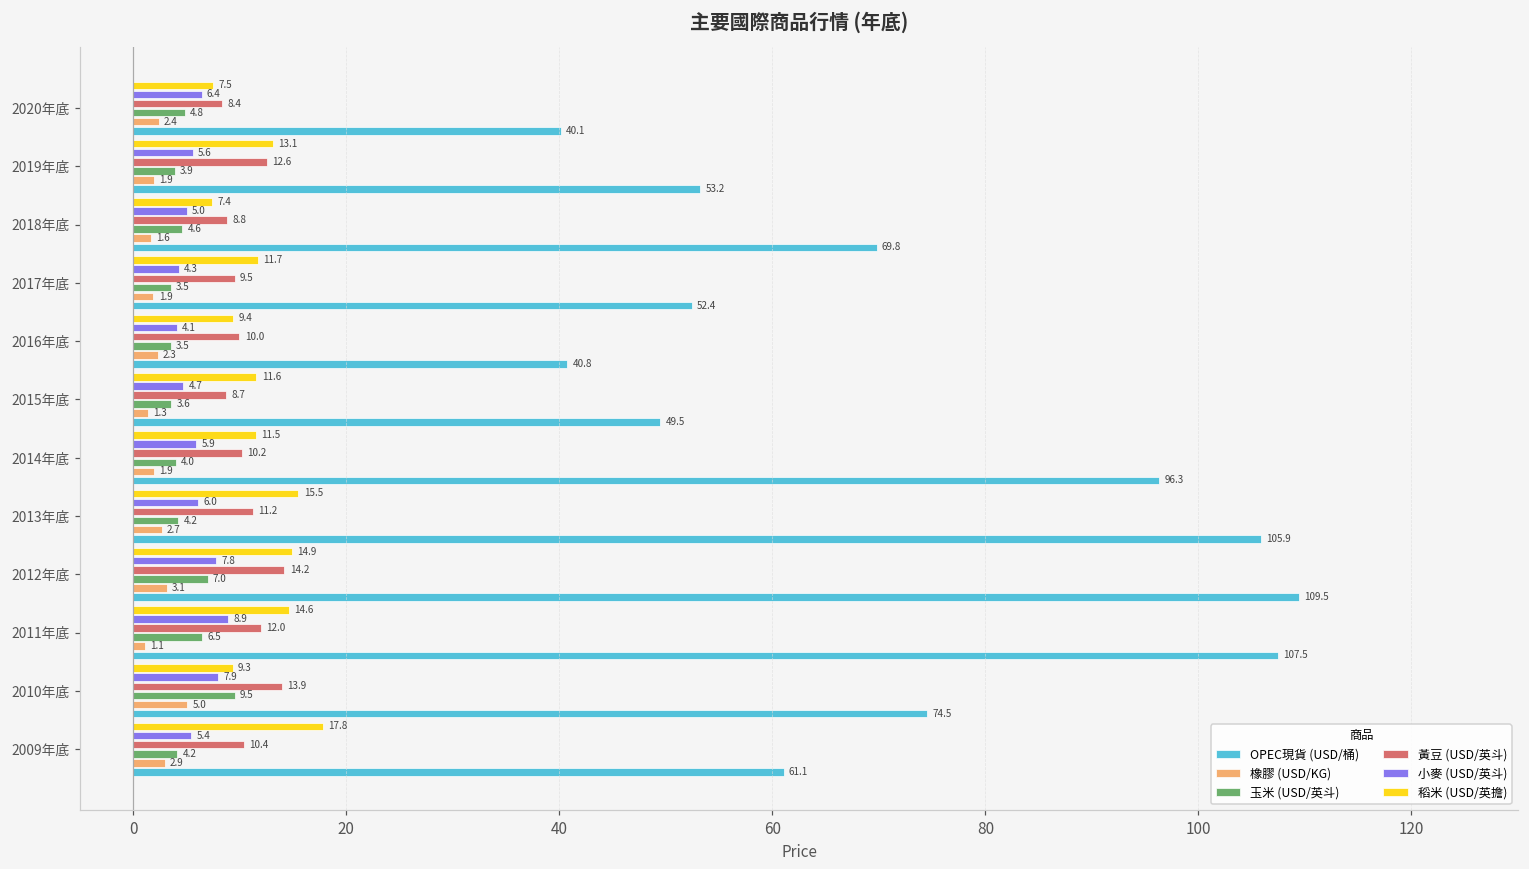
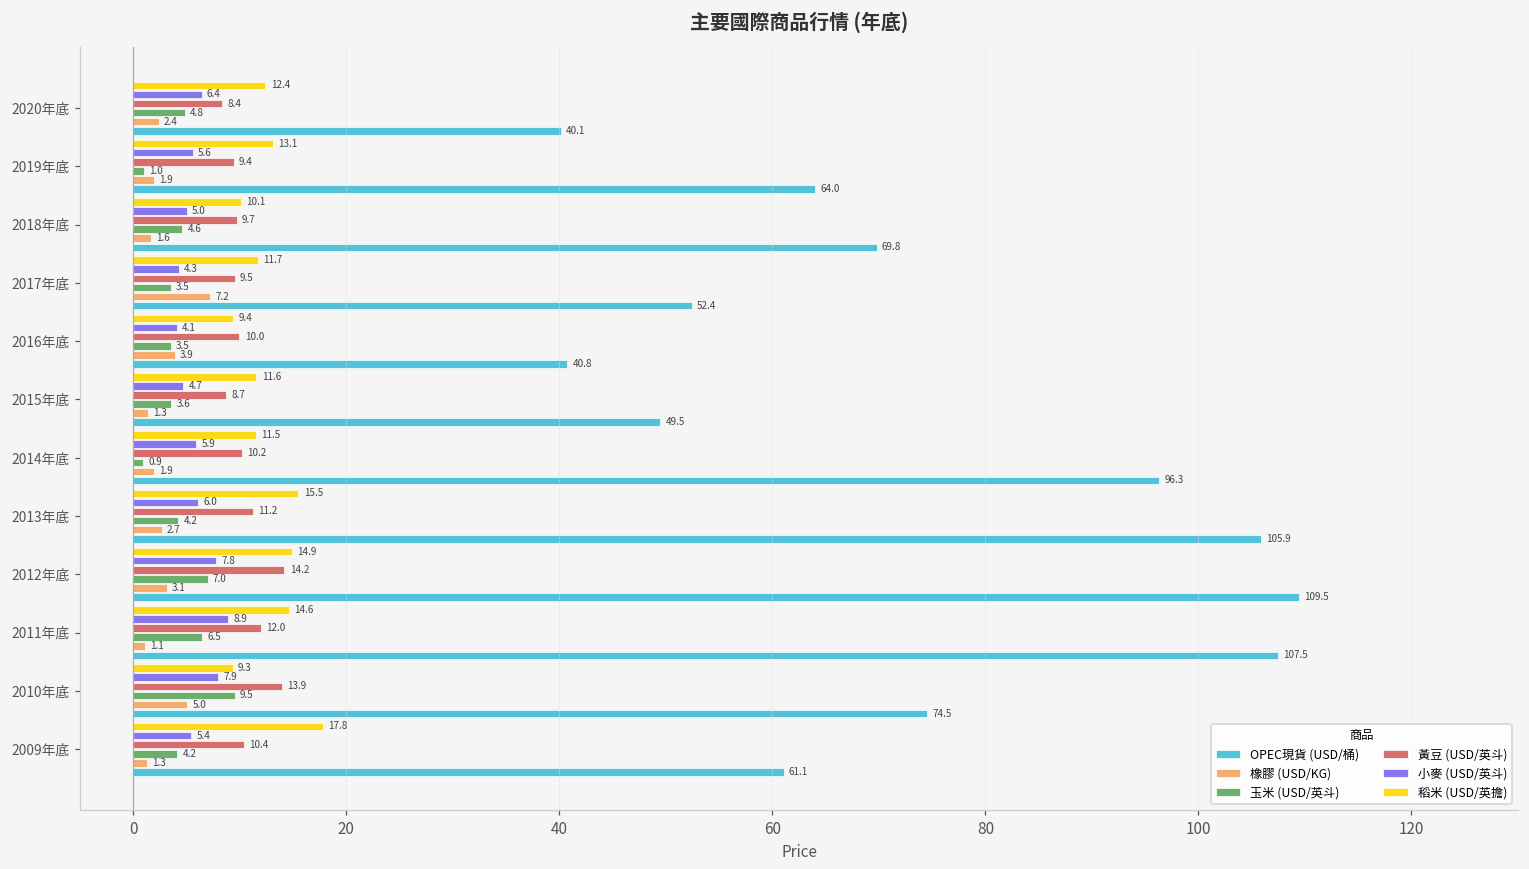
稻米 (USD/英擔), 2020年底: 7.5 -> 12.4
黃豆 (USD/英斗), 2019年底: 12.6 -> 9.4
玉米 (USD/英斗), 2019年底: 3.9 -> 1.0
OPEC現貨 (USD/桶), 2019年底: 53.2 -> 64.0
稻米 (USD/英擔), 2018年底: 7.4 -> 10.1
黃豆 (USD/英斗), 2018年底: 8.8 -> 9.7
橡膠 (USD/KG), 2017年底: 1.9 -> 7.2
橡膠 (USD/KG), 2016年底: 2.3 -> 3.9
玉米 (USD/英斗), 2014年底: 4.0 -> 0.9
橡膠 (USD/KG), 2009年底: 2.9 -> 1.3
